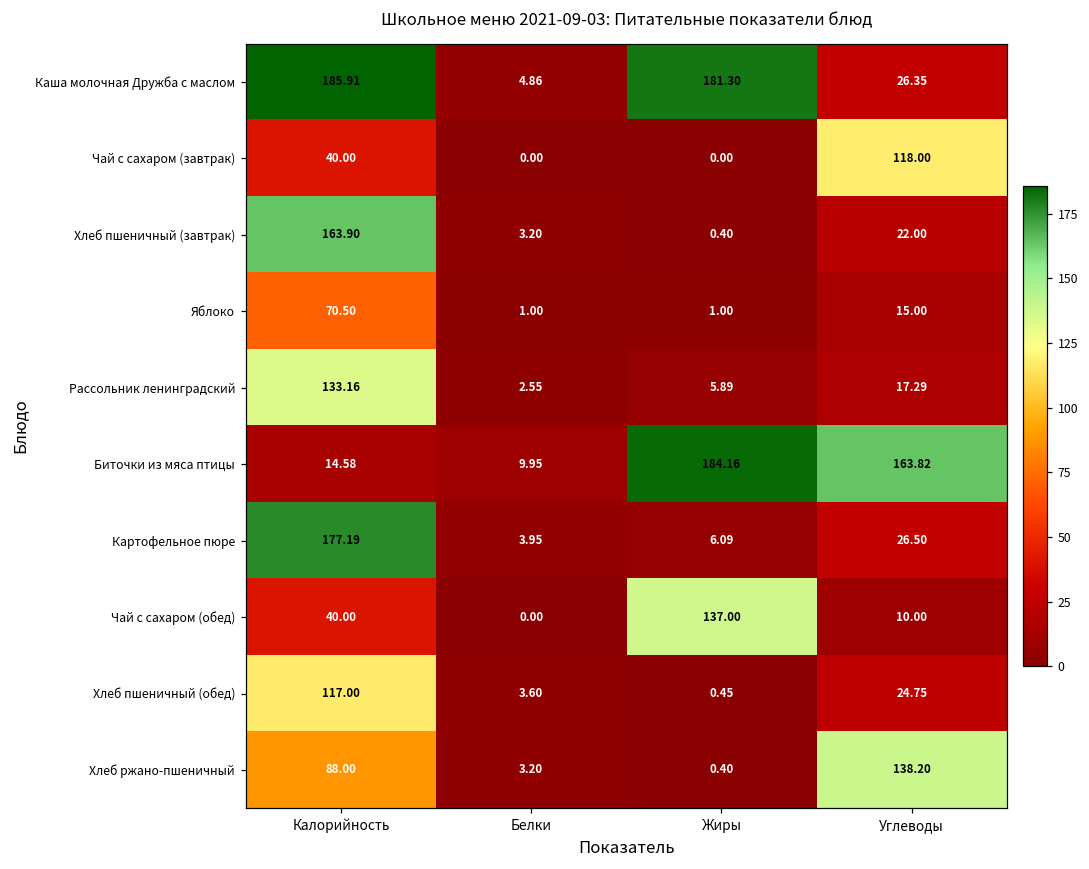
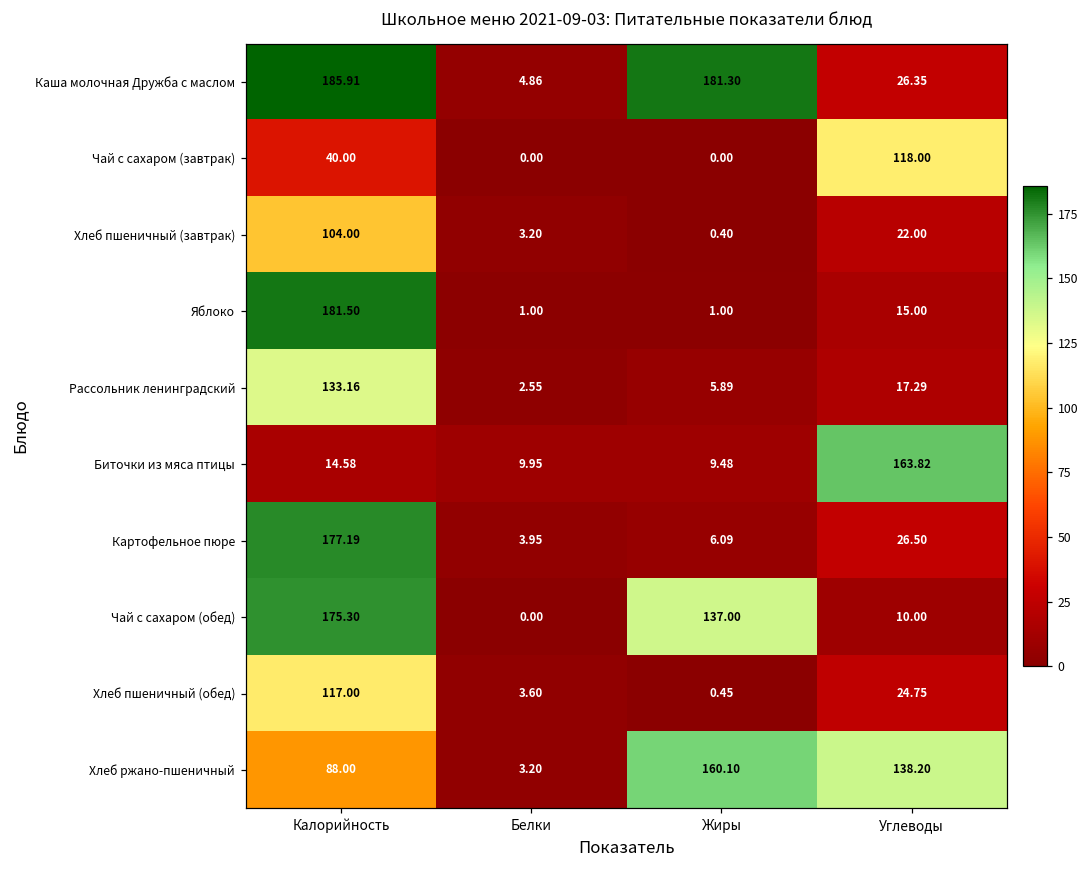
Хлеб пшеничный (завтрак), Калорийность: 163.90 -> 104.00
Яблоко, Калорийность: 70.50 -> 181.50
Биточки из мяса птицы, Жиры: 184.16 -> 9.48
Чай с сахаром (обед), Калорийность: 40.00 -> 175.30
Хлеб ржано-пшеничный, Жиры: 0.40 -> 160.10
